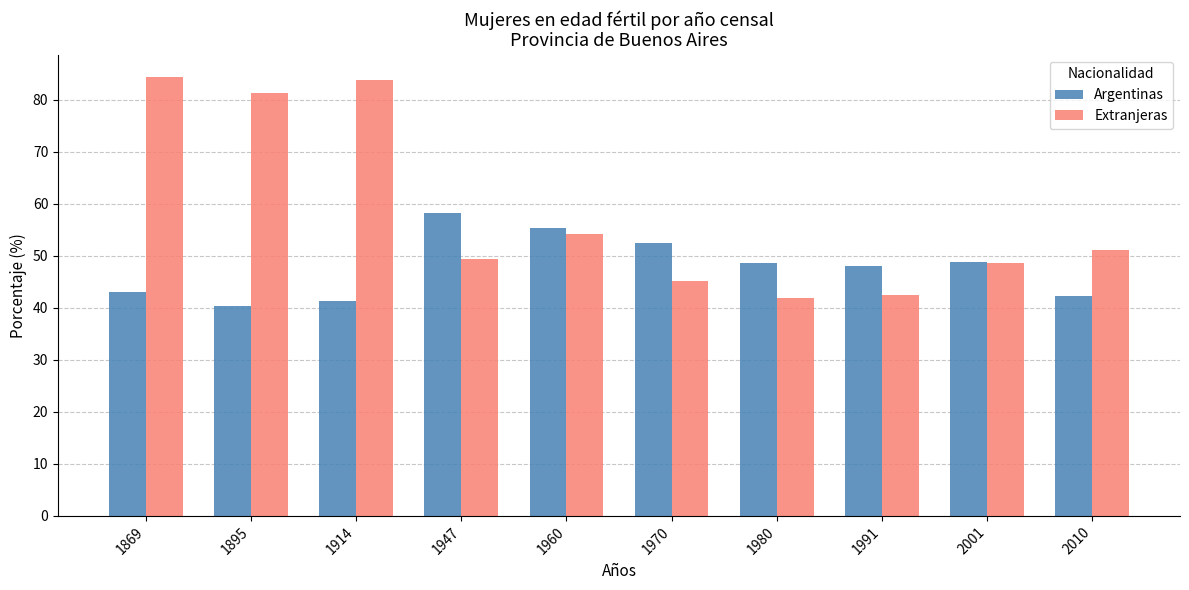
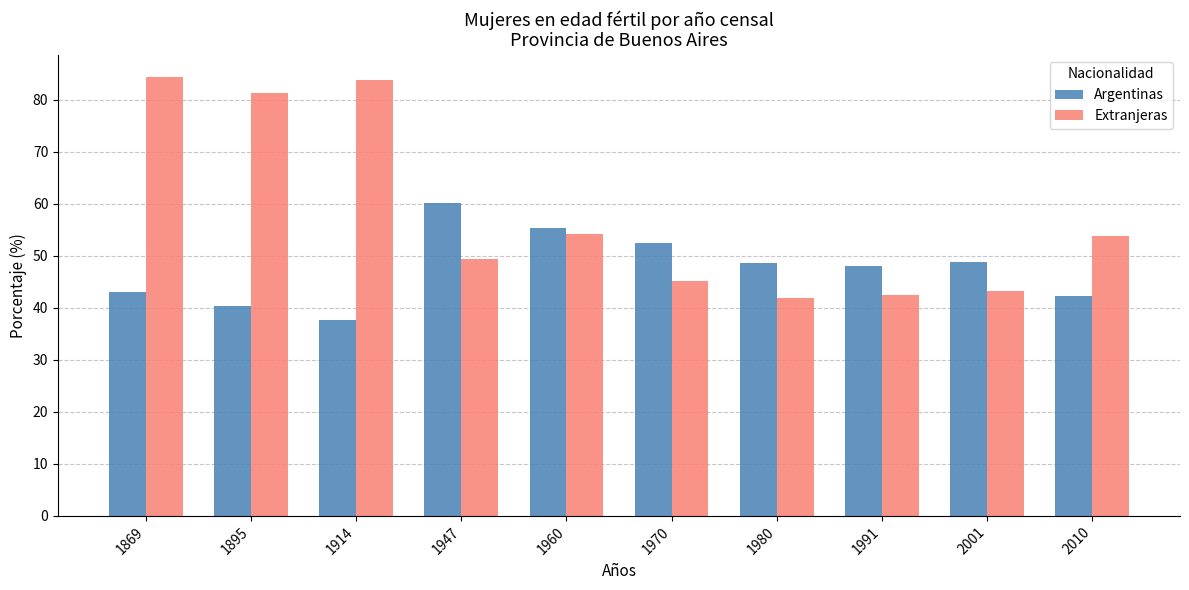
Argentinas, 1914: 41 -> 38
Argentinas, 1947: 58 -> 60
Extranjeras, 2001: 49 -> 43
Extranjeras, 2010: 51 -> 54
